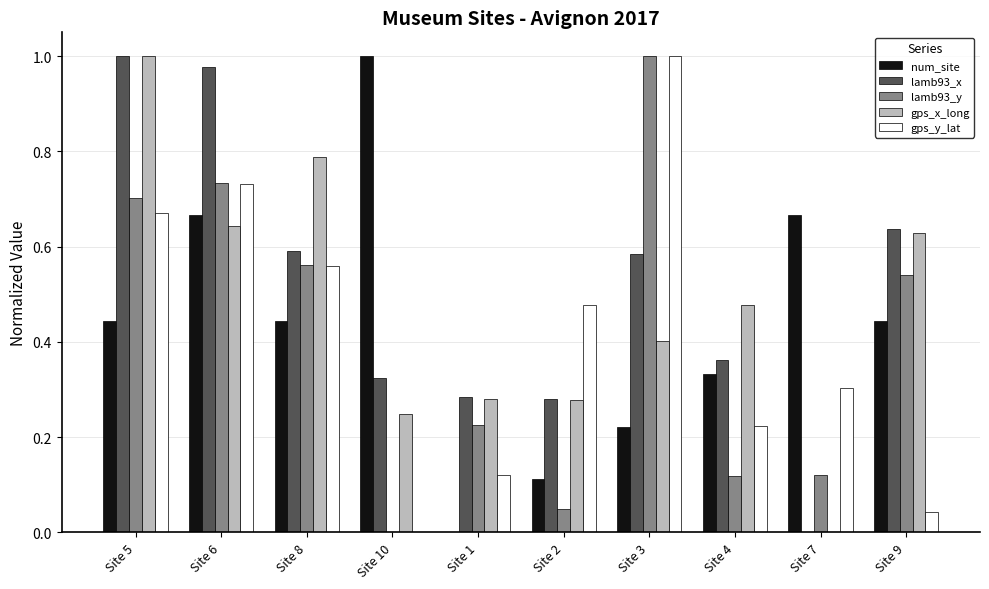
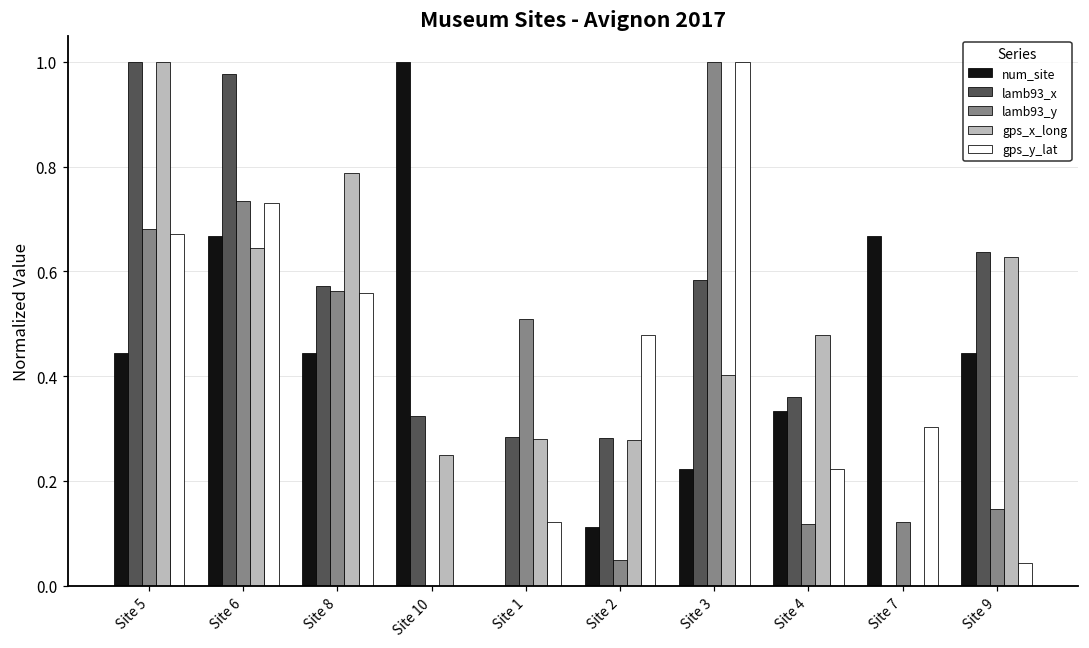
lamb93_y, Site 5: 0.70 -> 0.68
lamb93_x, Site 8: 0.59 -> 0.57
lamb93_y, Site 1: 0.23 -> 0.51
lamb93_y, Site 9: 0.54 -> 0.15
